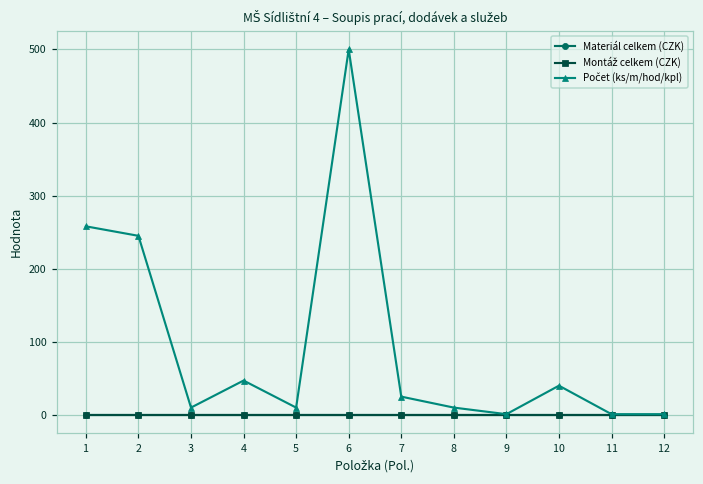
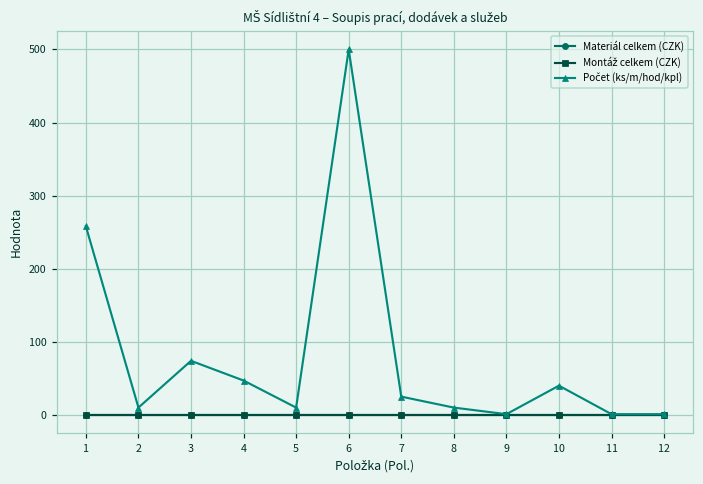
Počet (ks/m/hod/kpl), 2: 250 -> 10
Počet (ks/m/hod/kpl), 3: 10 -> 70
